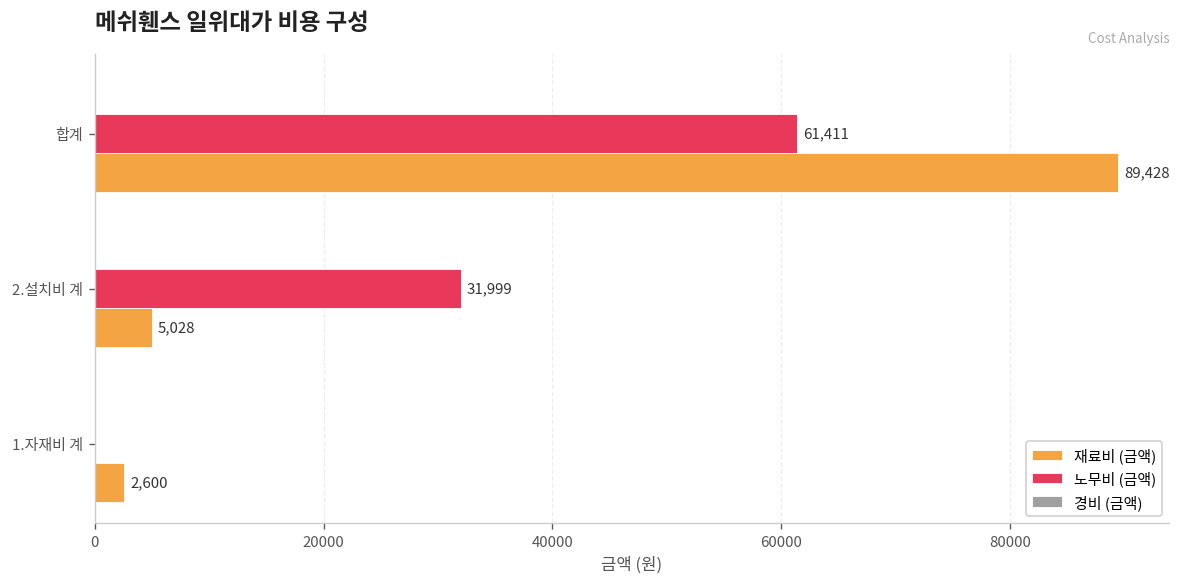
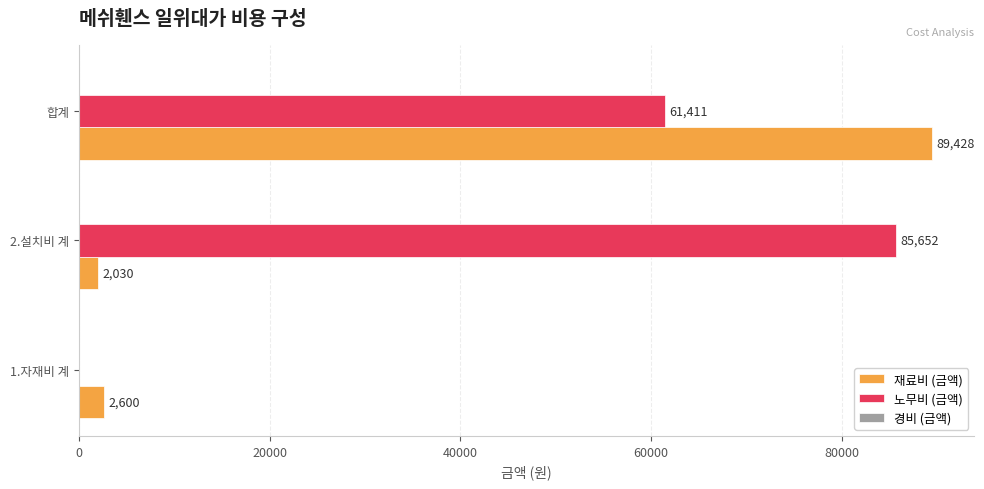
노무비 (금액), 2.설치비 계: 31,999 -> 85,652
재료비 (금액), 2.설치비 계: 5,028 -> 2,030
